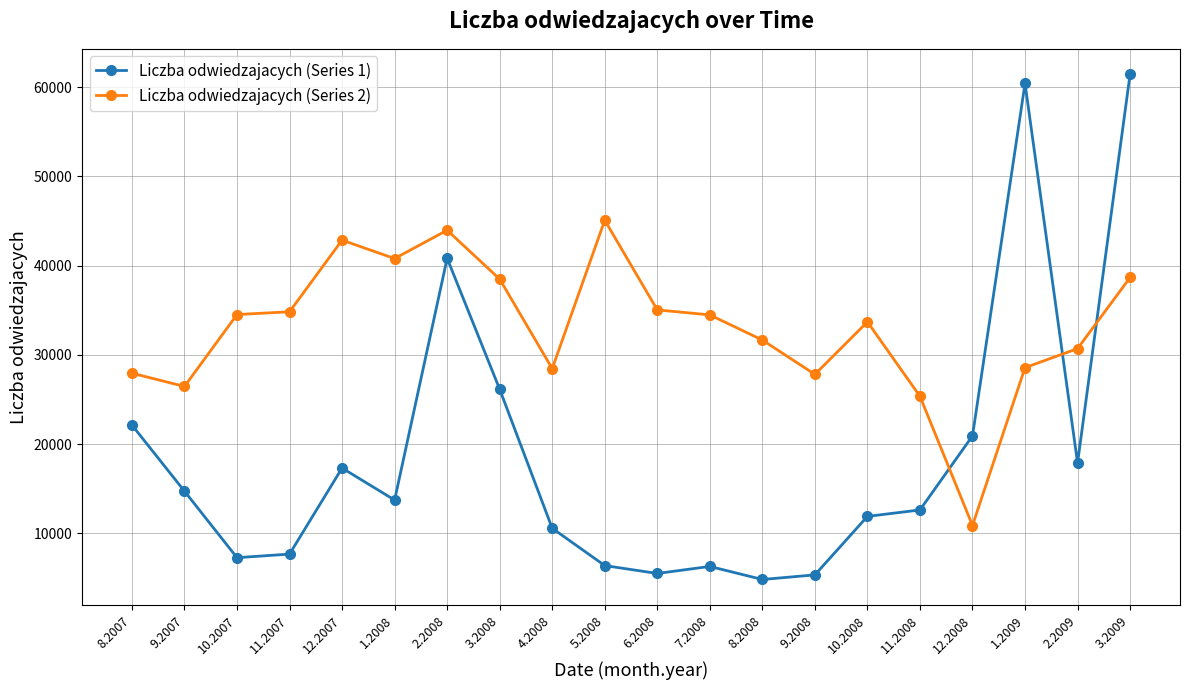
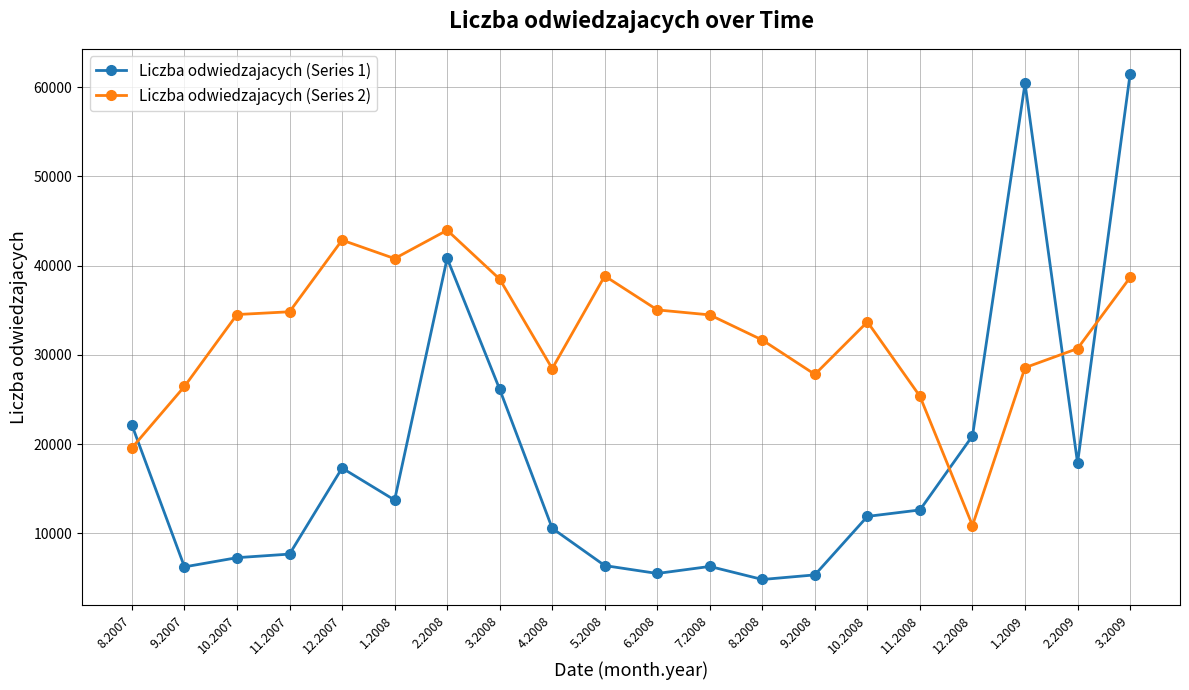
Liczba odwiedzajacych (Series 2), 8.2007: 28000 -> 20000
Liczba odwiedzajacych (Series 1), 9.2007: 15000 -> 6000
Liczba odwiedzajacych (Series 2), 5.2008: 45000 -> 39000
